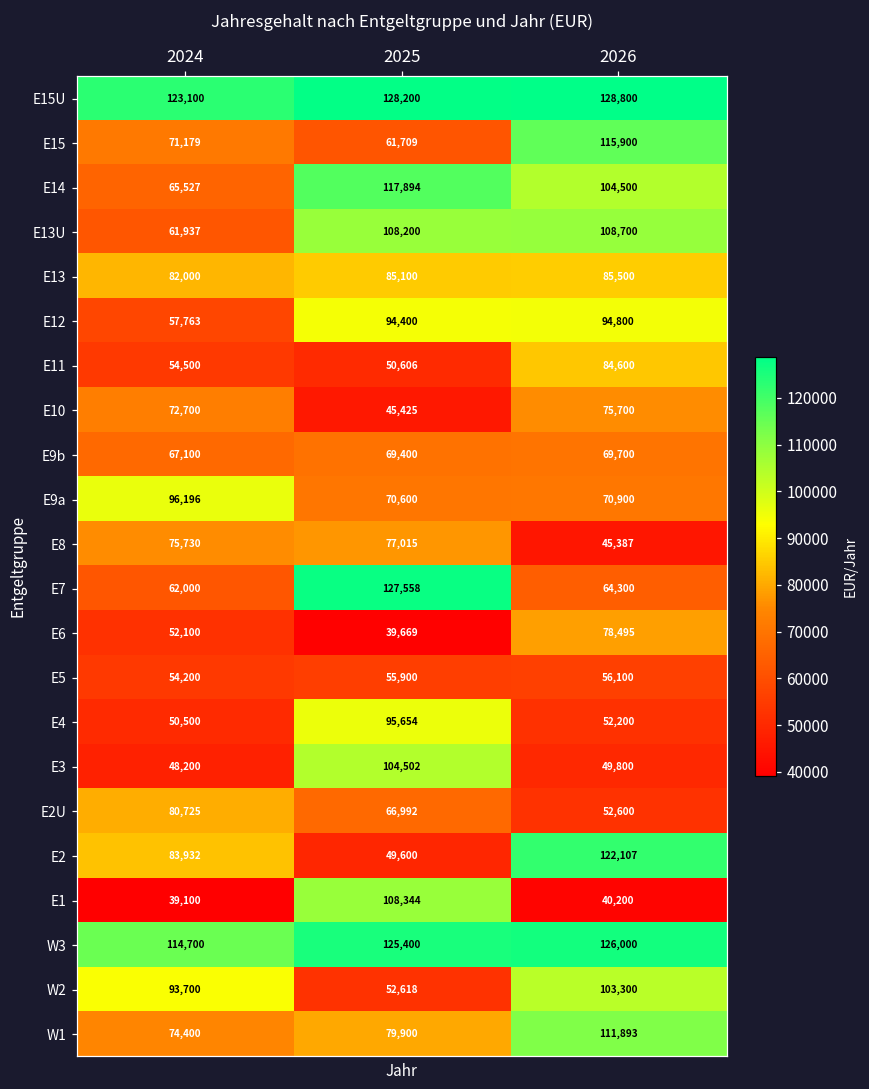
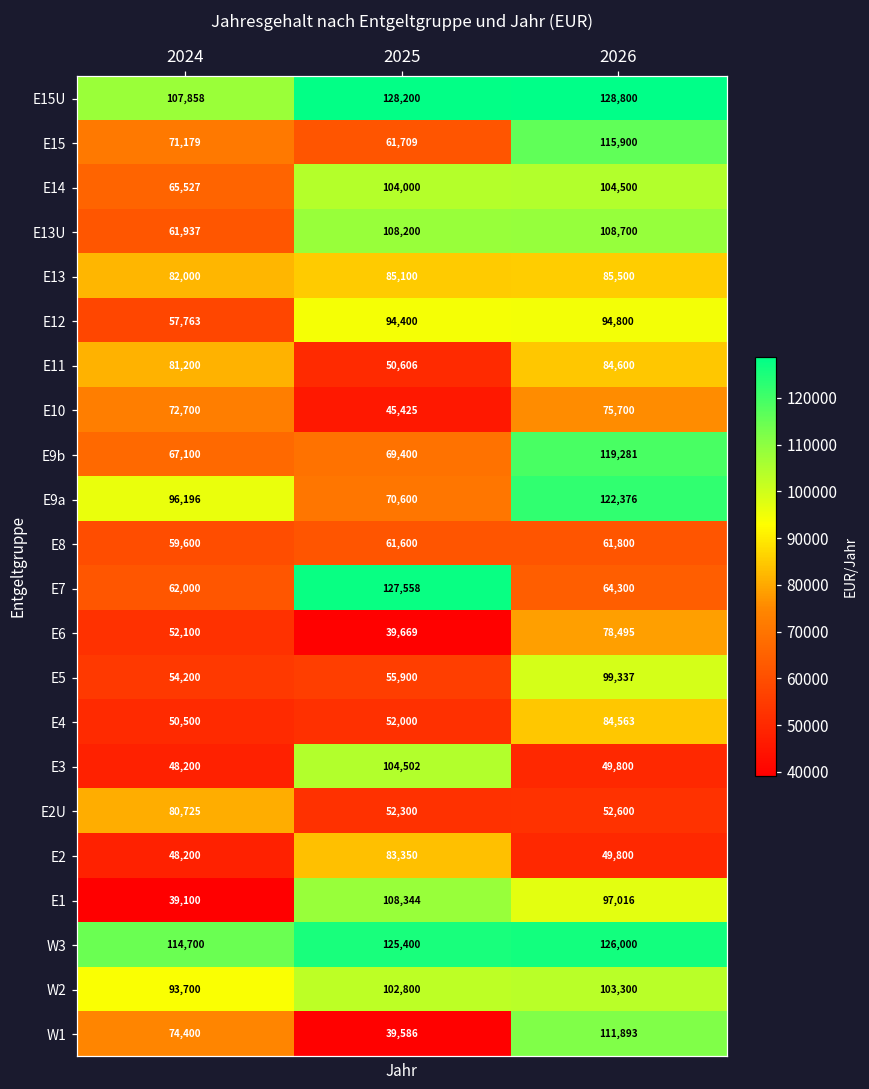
E15U, 2024: 123,100 -> 107,858
E14, 2025: 117,894 -> 104,000
E11, 2024: 54,500 -> 81,200
E9b, 2026: 69,700 -> 119,281
E9a, 2026: 70,900 -> 122,376
E8, 2024: 75,730 -> 59,600
E8, 2025: 77,015 -> 61,600
E8, 2026: 45,387 -> 61,800
E5, 2026: 56,100 -> 99,337
E4, 2025: 95,654 -> 52,000
E4, 2026: 52,200 -> 84,563
E2U, 2025: 66,992 -> 52,300
E2, 2024: 83,932 -> 48,200
E2, 2025: 49,600 -> 83,350
E2, 2026: 122,107 -> 49,800
E1, 2026: 40,200 -> 97,016
W2, 2025: 52,618 -> 102,800
W1, 2025: 79,900 -> 39,586
